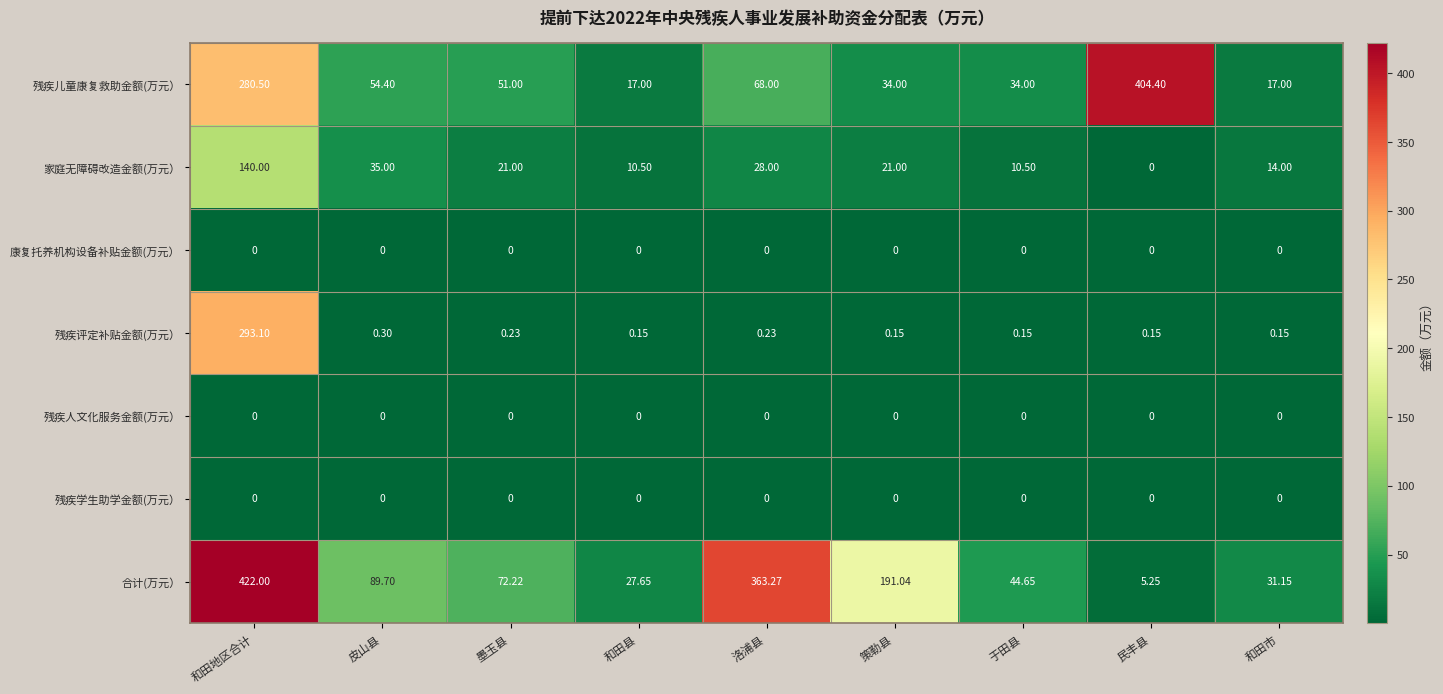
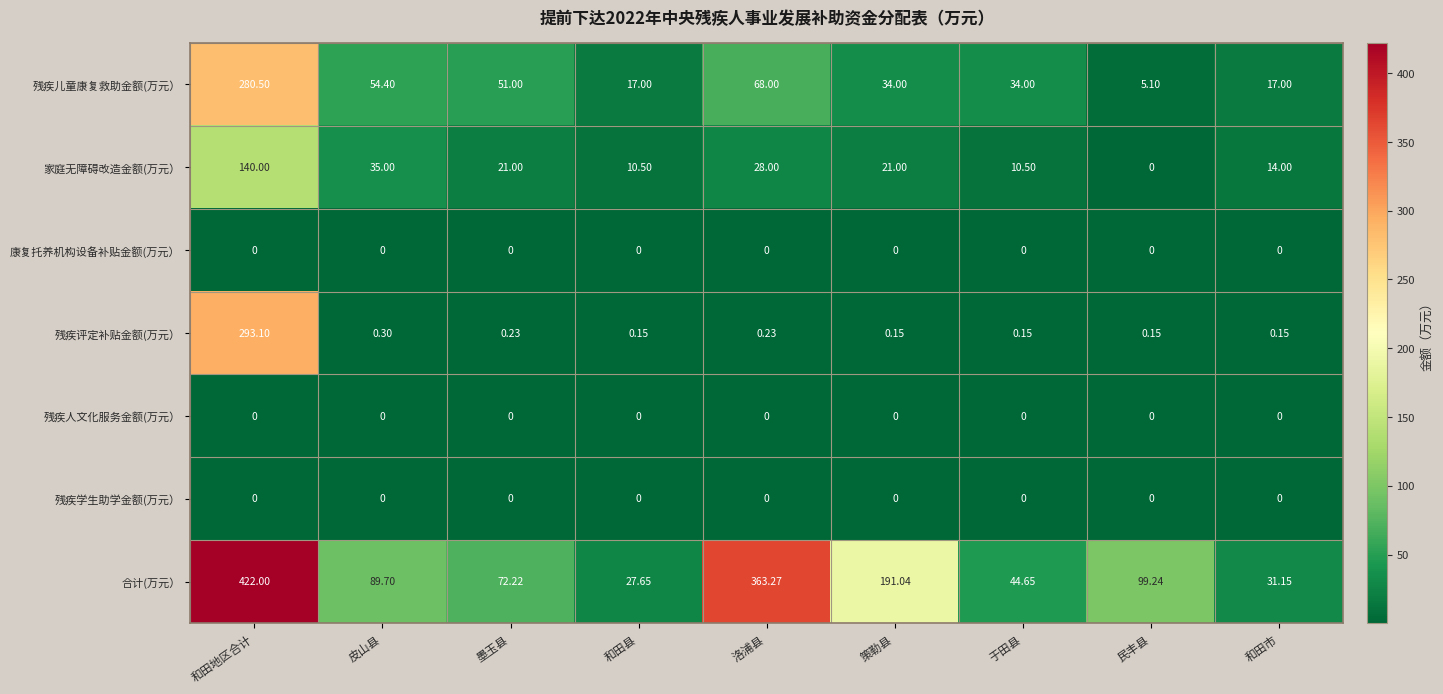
残疾儿童康复救助金额(万元）, 民丰县: 404.40 -> 5.10
合计(万元）, 民丰县: 5.25 -> 99.24
